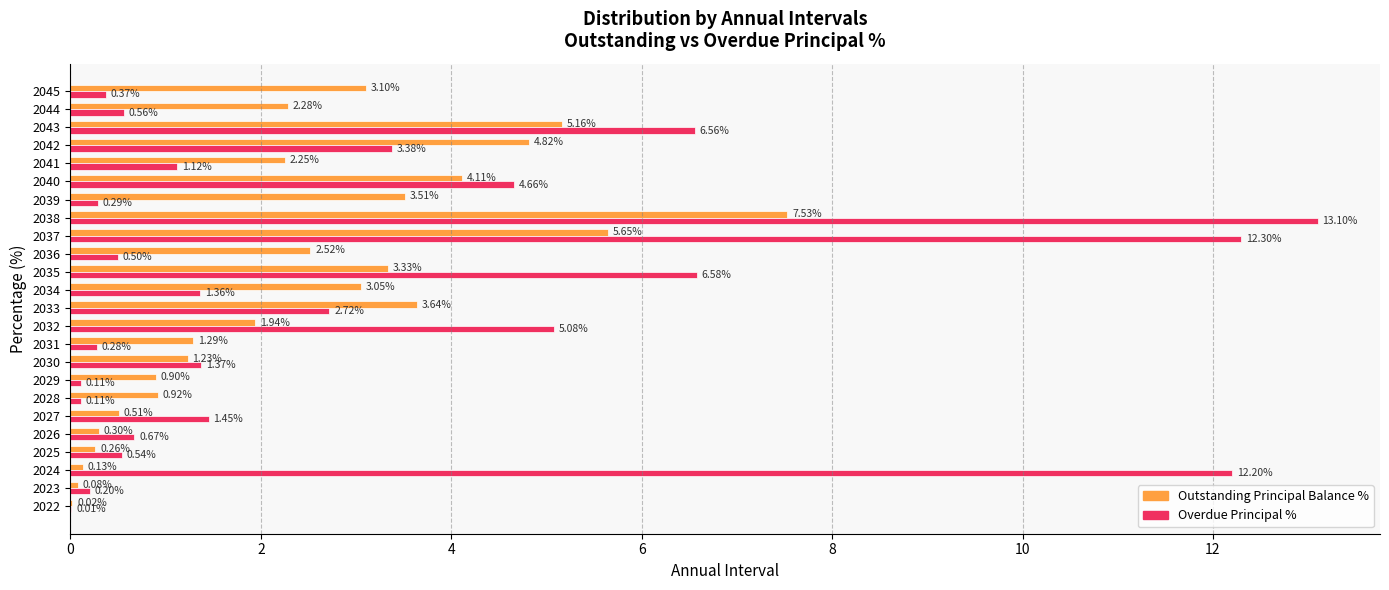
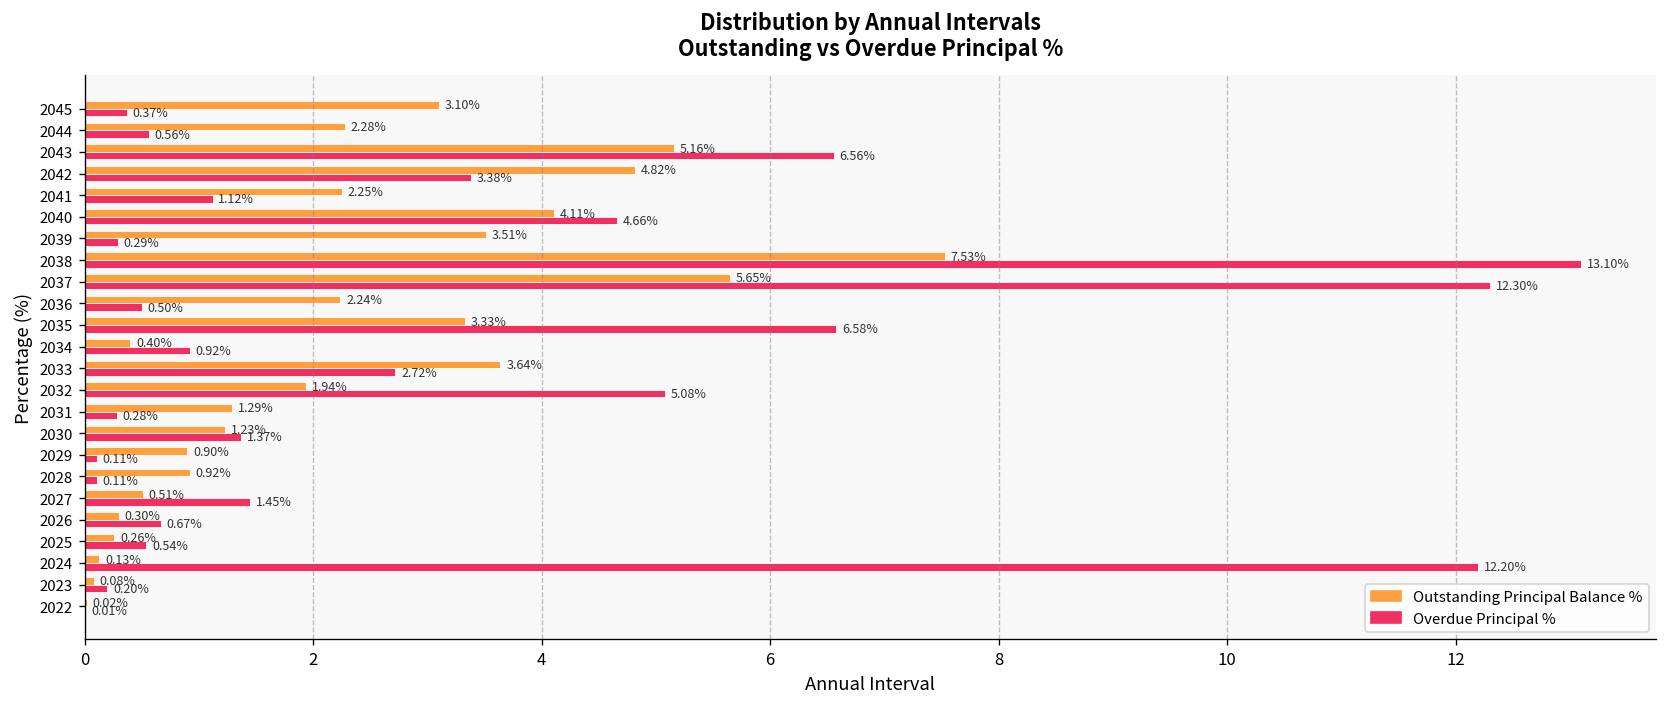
Outstanding Principal Balance %, 2036: 2.52% -> 2.24%
Outstanding Principal Balance %, 2034: 3.05% -> 0.40%
Overdue Principal %, 2034: 1.36% -> 0.92%
